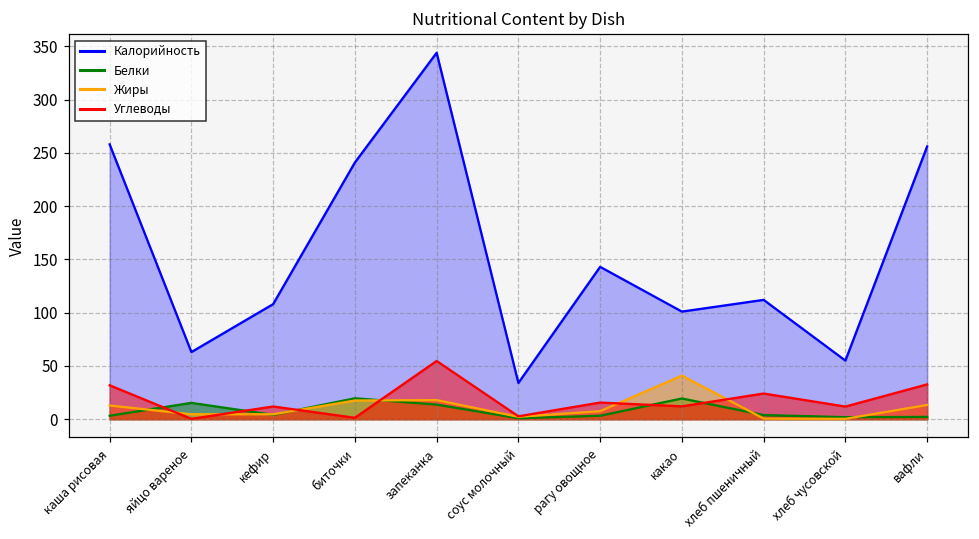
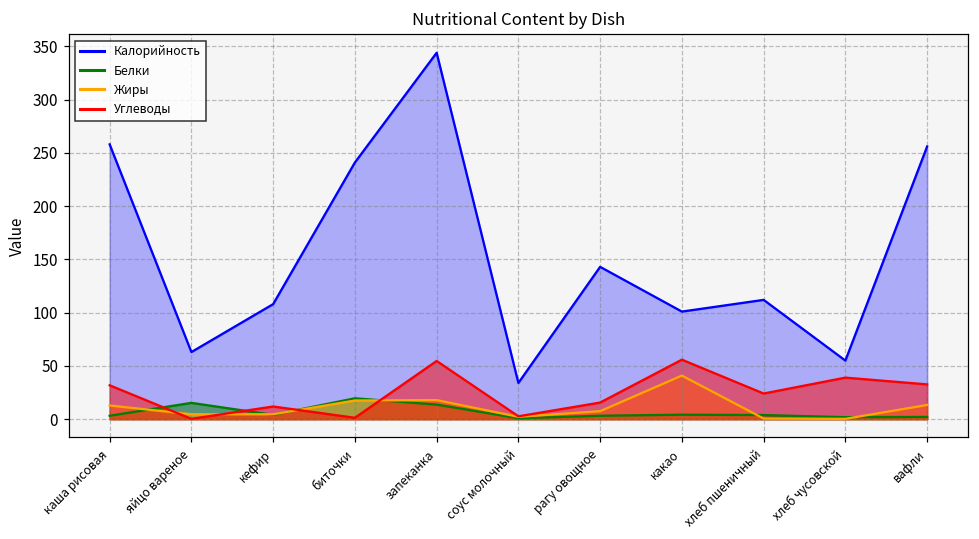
Белки, какао: 20 -> 0
Углеводы, какао: 10 -> 60
Углеводы, хлеб чусовской: 10 -> 40
